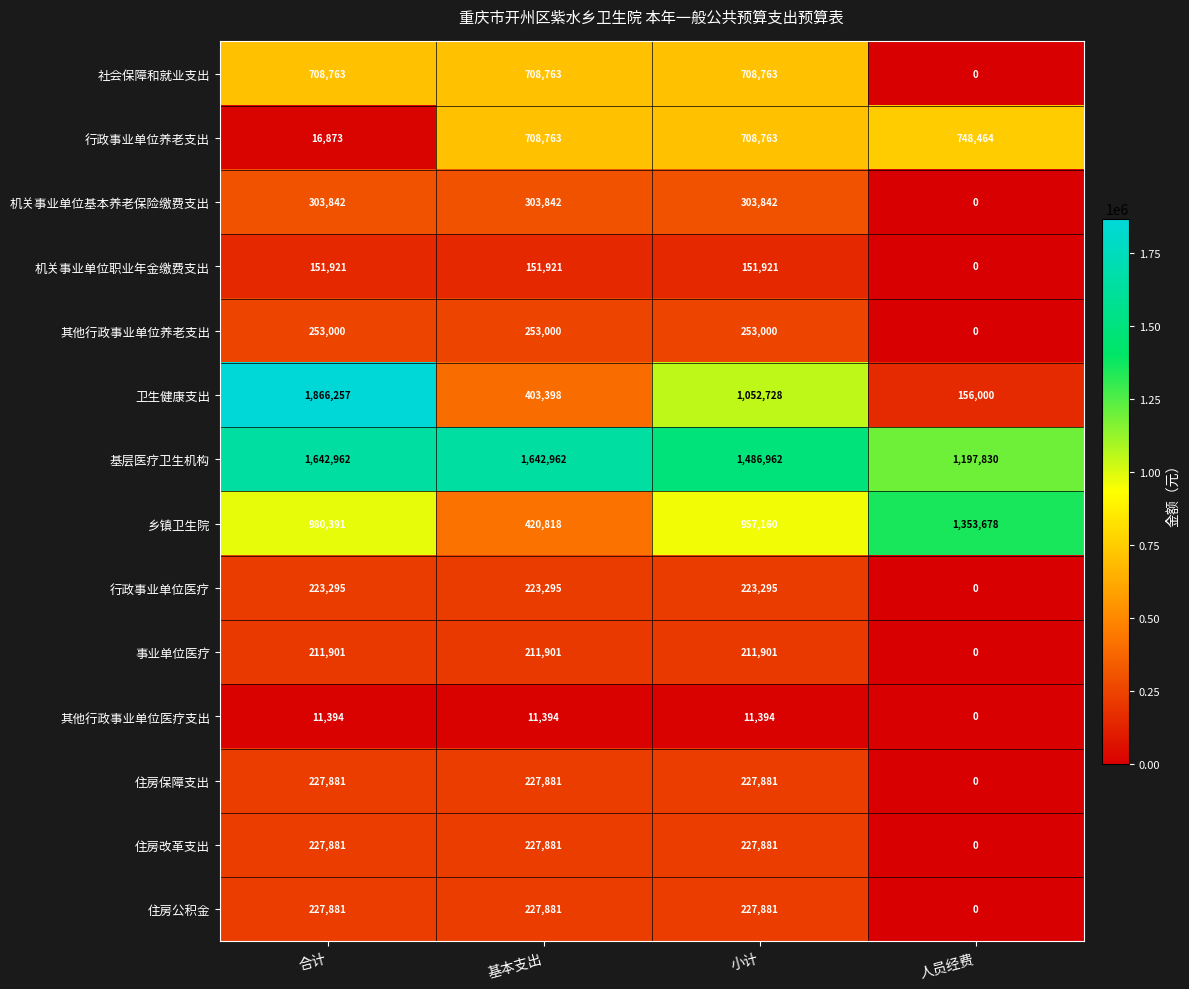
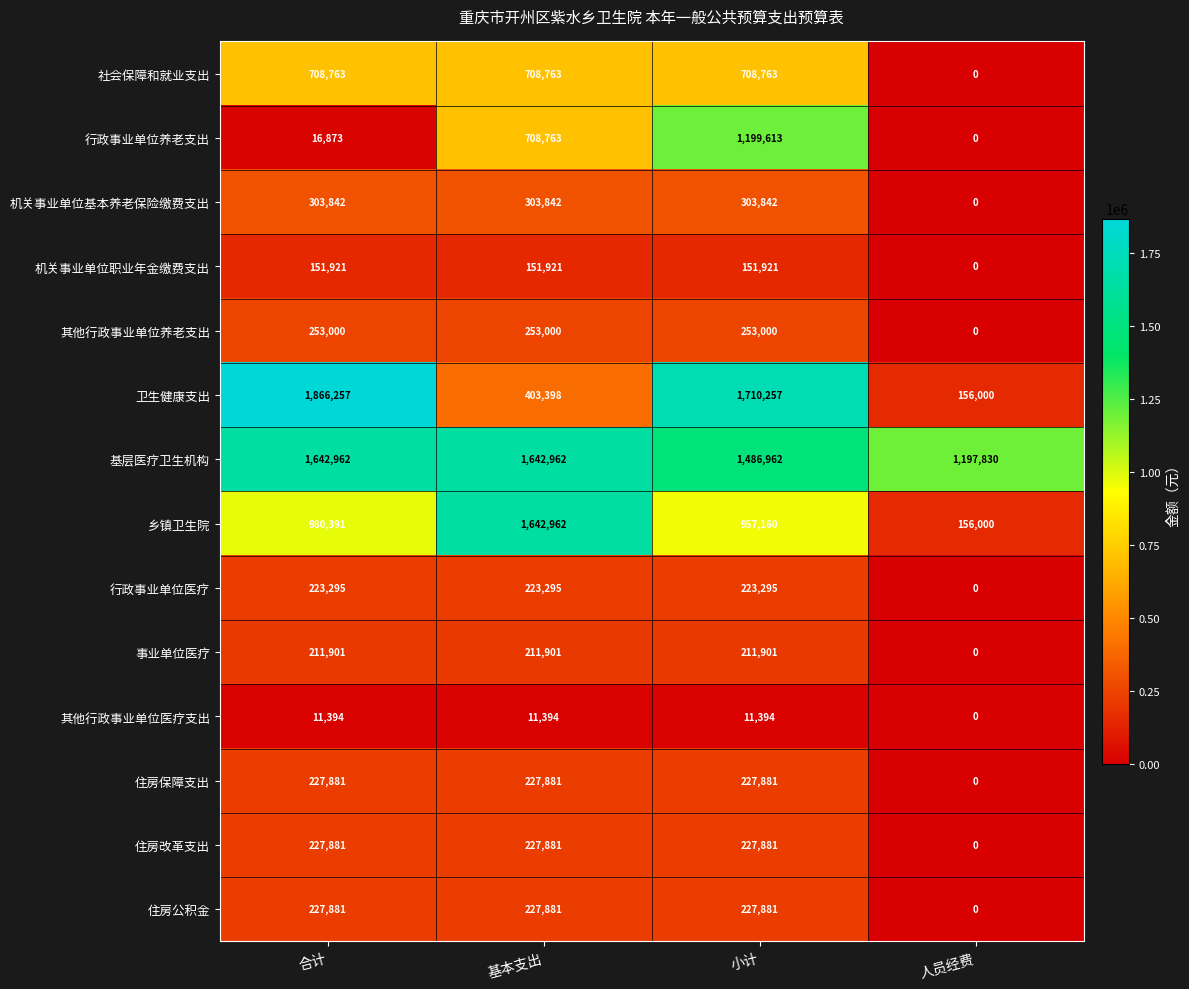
行政事业单位养老支出, 小计: 708,763 -> 1,199,613
行政事业单位养老支出, 人员经费: 748,464 -> 0
卫生健康支出, 小计: 1,052,728 -> 1,710,257
乡镇卫生院, 基本支出: 420,818 -> 1,642,962
乡镇卫生院, 人员经费: 1,353,678 -> 156,000
